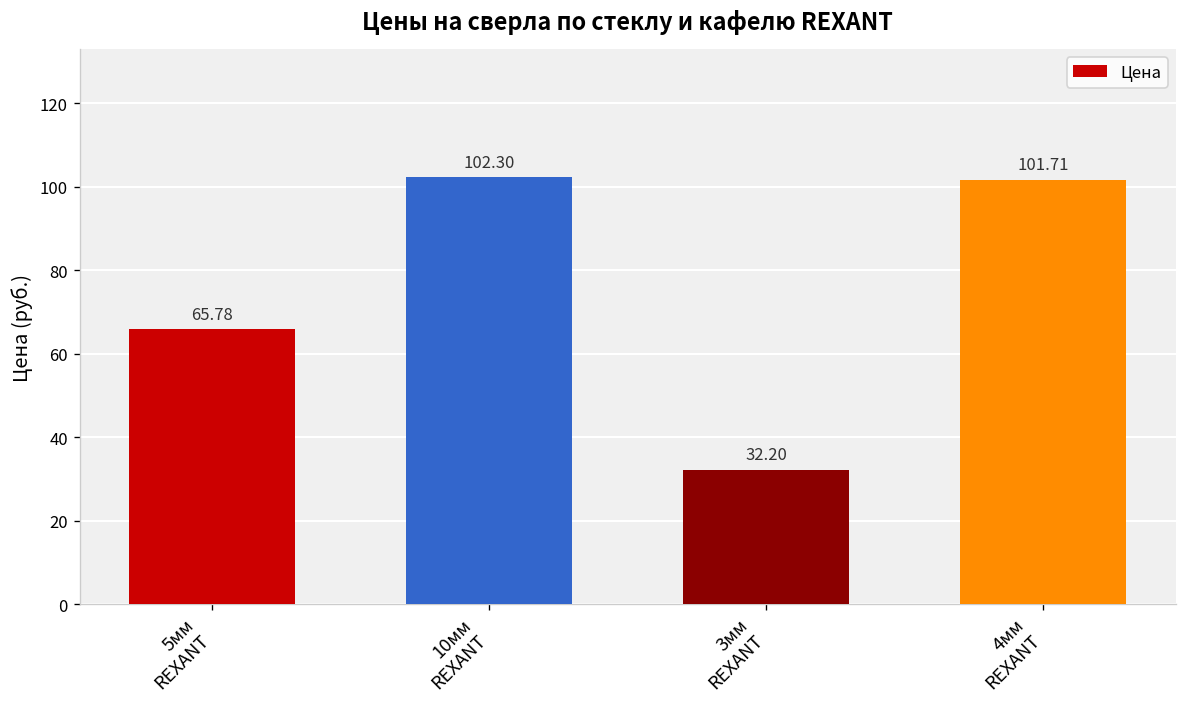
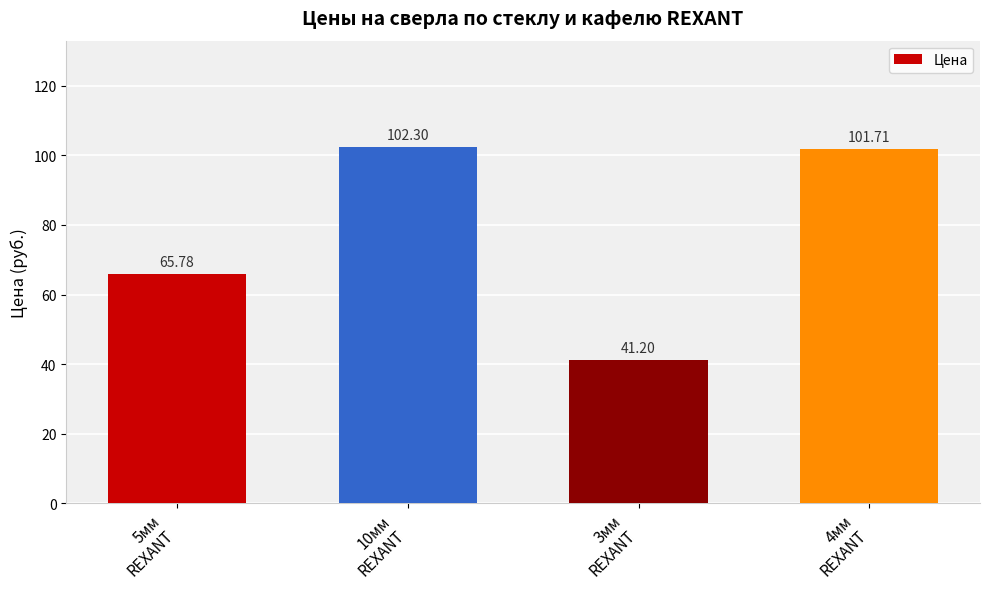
3мм REXANT: 32.20 -> 41.20
